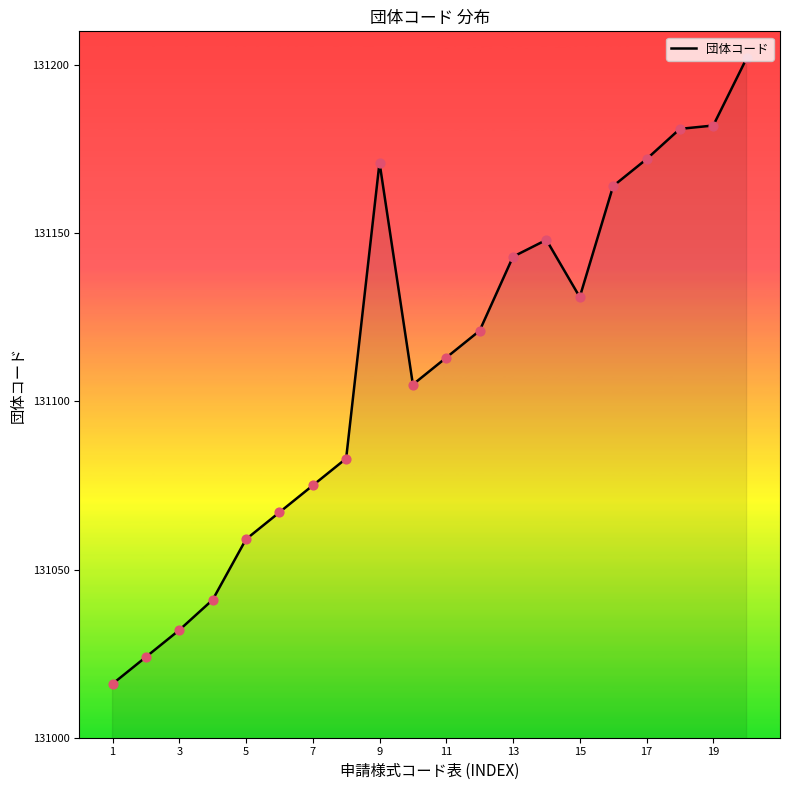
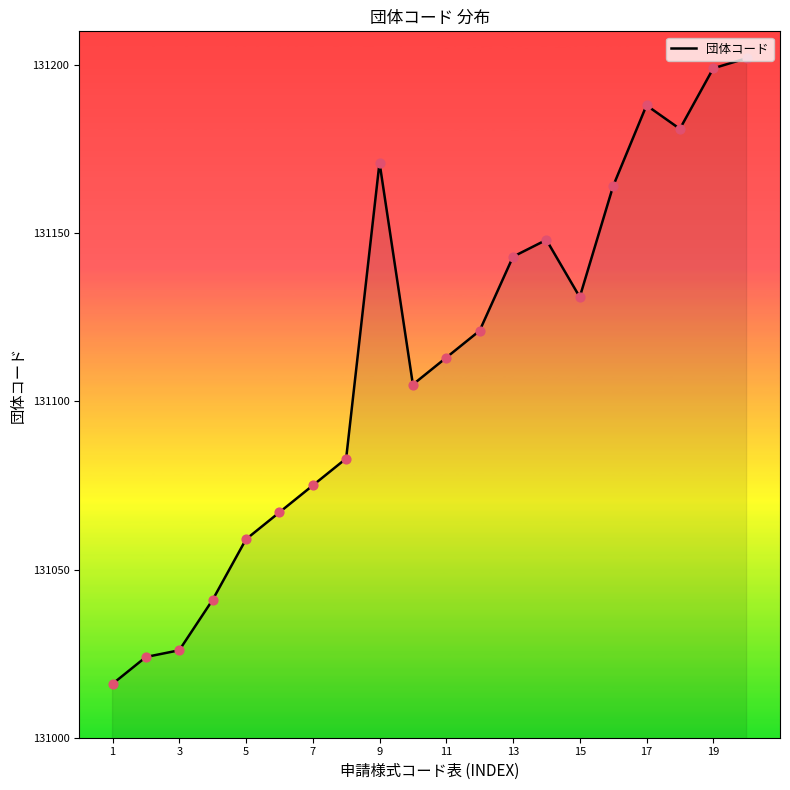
3: 131032 -> 131026
17: 131172 -> 131188
19: 131182 -> 131199
